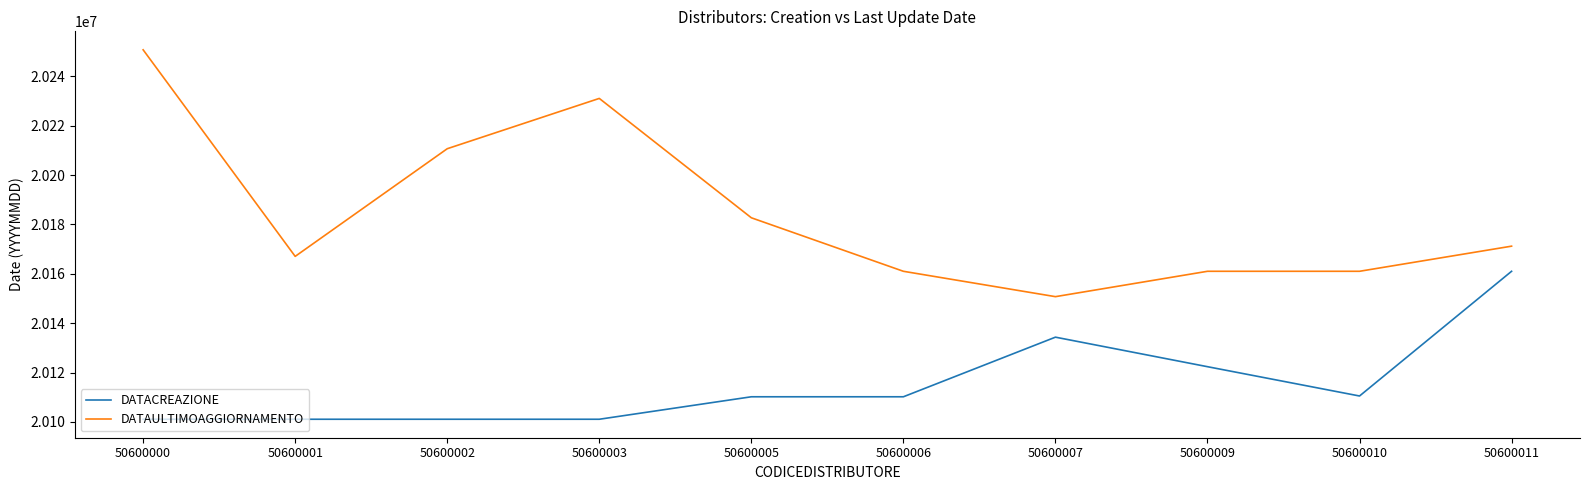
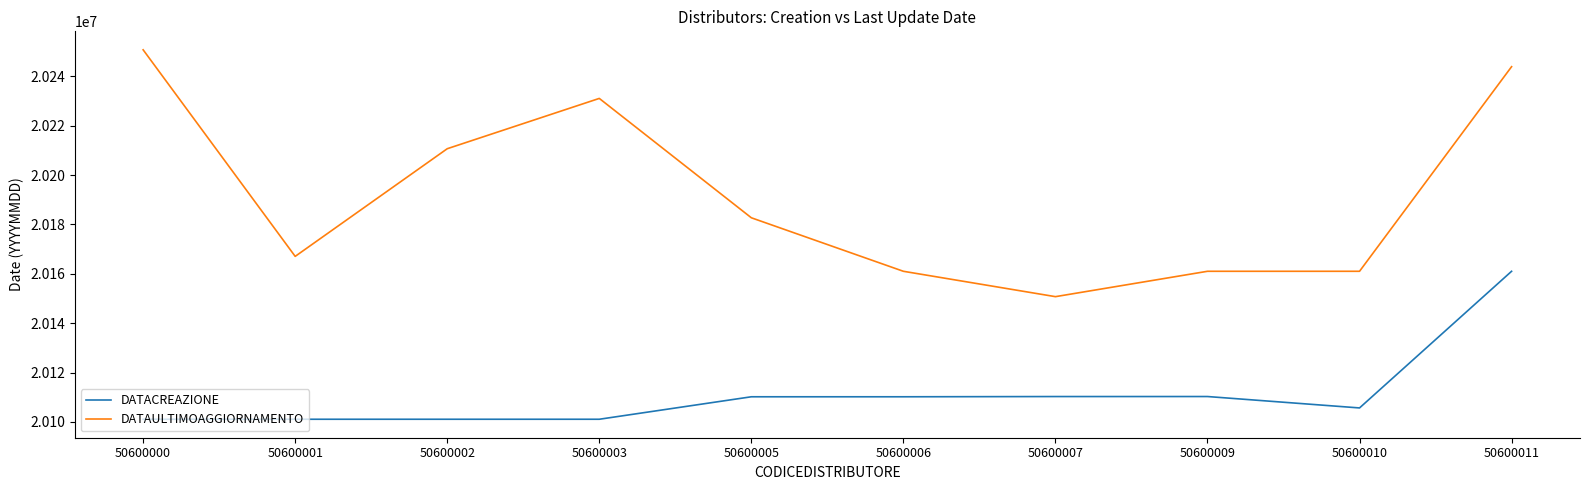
DATACREAZIONE, 50600007: 20134000 -> 20110000
DATACREAZIONE, 50600009: 20122000 -> 20110000
DATACREAZIONE, 50600010: 20111000 -> 20106000
DATAULTIMOAGGIORNAMENTO, 50600011: 20171000 -> 20244000
